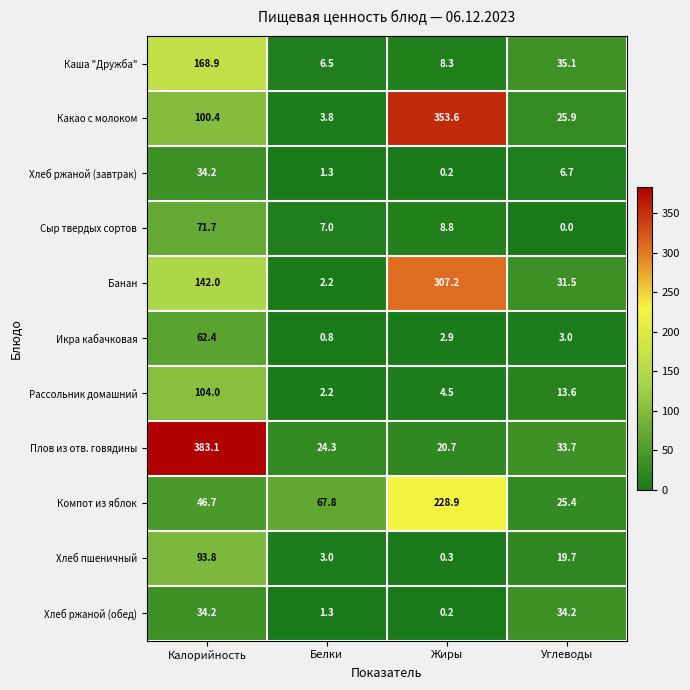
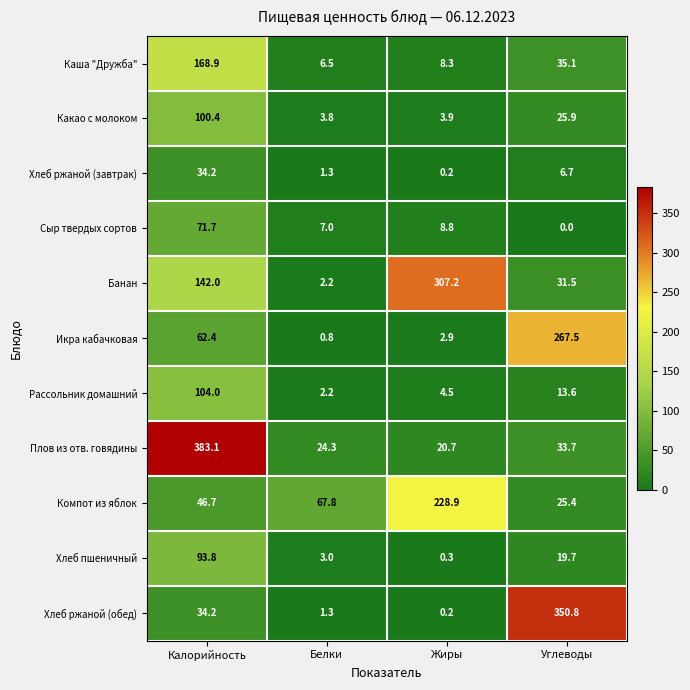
Какао с молоком, Жиры: 353.6 -> 3.9
Икра кабачковая, Углеводы: 3.0 -> 267.5
Хлеб ржаной (обед), Углеводы: 34.2 -> 350.8
